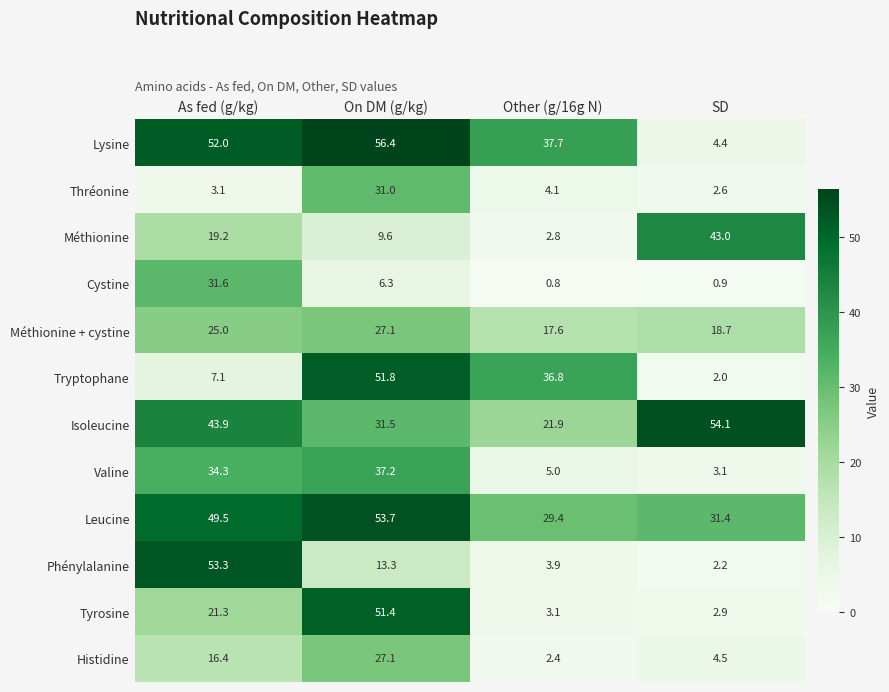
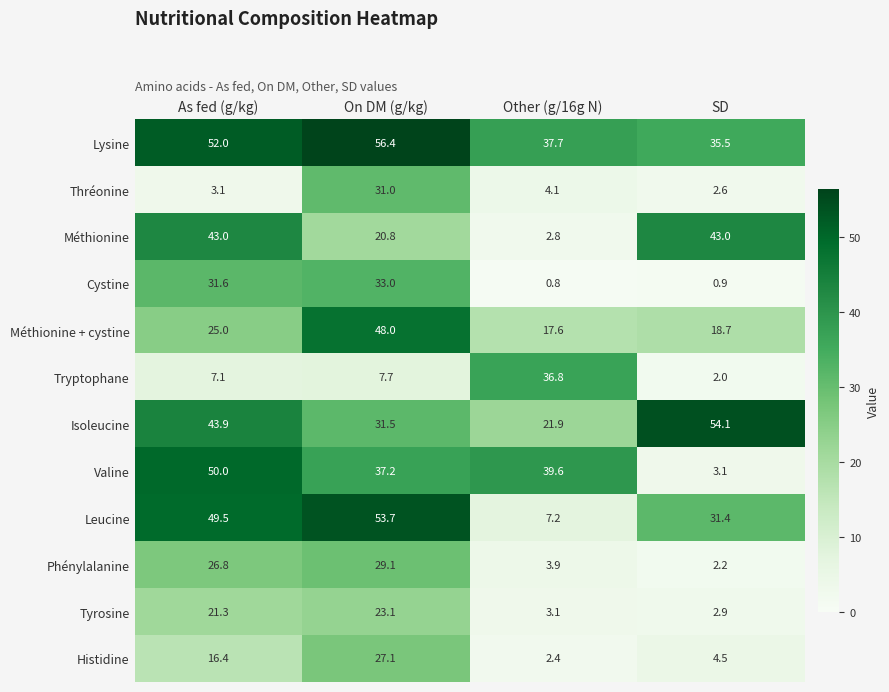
Lysine, SD: 4.4 -> 35.5
Méthionine, As fed (g/kg): 19.2 -> 43.0
Méthionine, On DM (g/kg): 9.6 -> 20.8
Cystine, On DM (g/kg): 6.3 -> 33.0
Méthionine + cystine, On DM (g/kg): 27.1 -> 48.0
Tryptophane, On DM (g/kg): 51.8 -> 7.7
Valine, As fed (g/kg): 34.3 -> 50.0
Valine, Other (g/16g N): 5.0 -> 39.6
Leucine, Other (g/16g N): 29.4 -> 7.2
Phénylalanine, As fed (g/kg): 53.3 -> 26.8
Phénylalanine, On DM (g/kg): 13.3 -> 29.1
Tyrosine, On DM (g/kg): 51.4 -> 23.1
